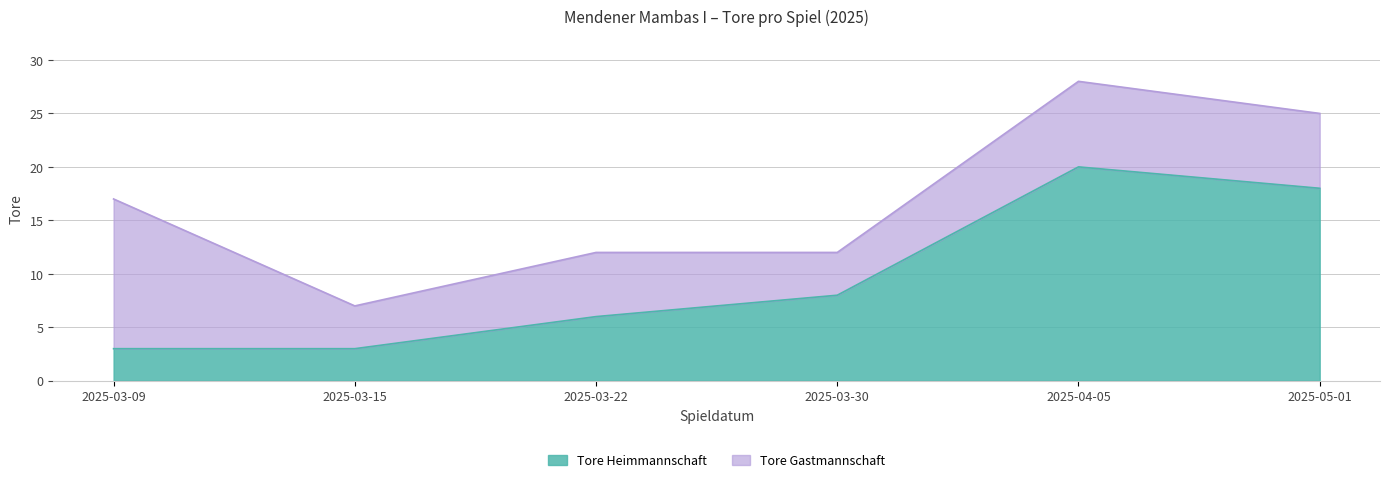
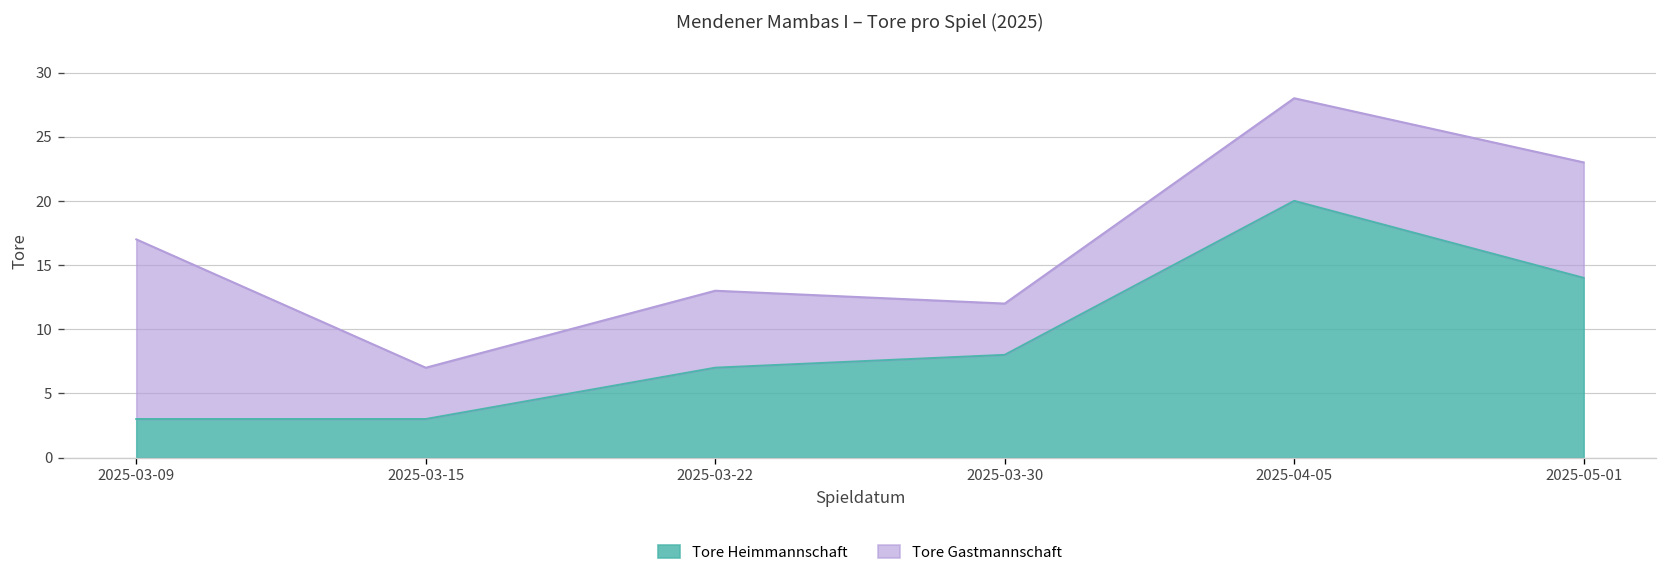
Tore Heimmannschaft, 2025-03-22: 6 -> 7
Tore Heimmannschaft, 2025-05-01: 18 -> 14
Tore Gastmannschaft, 2025-05-01: 7 -> 9
